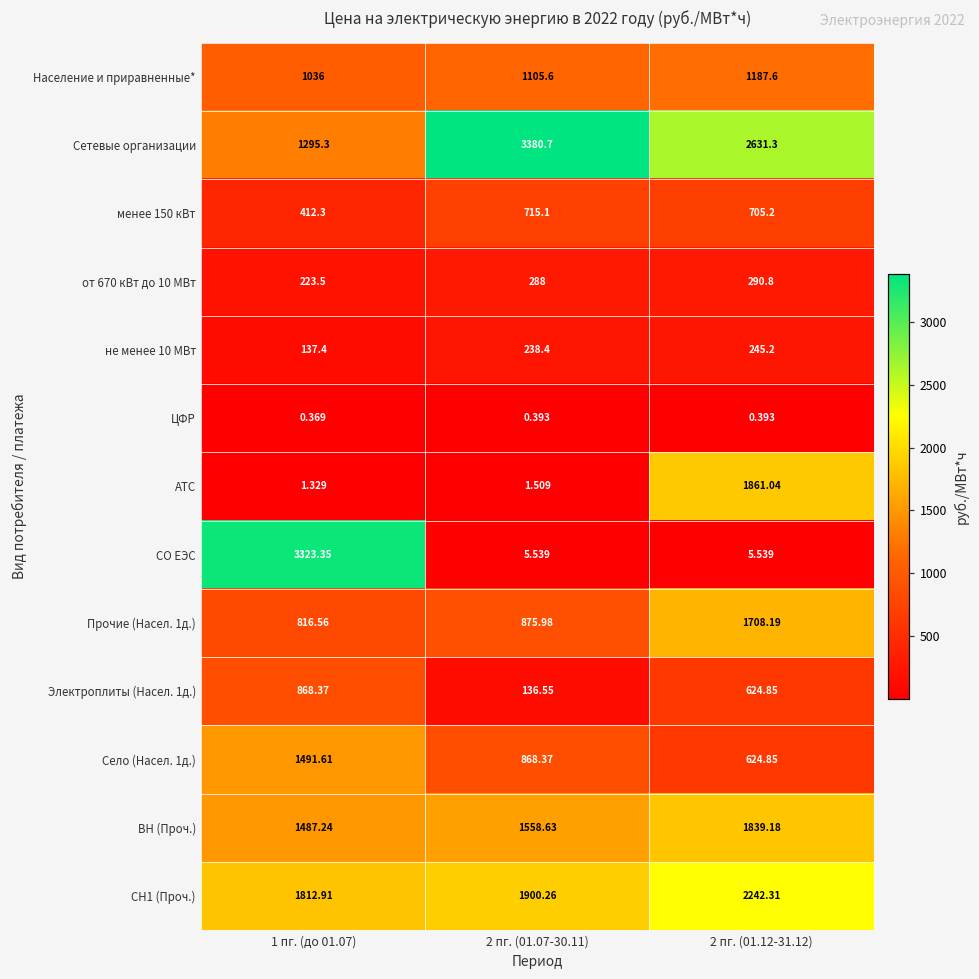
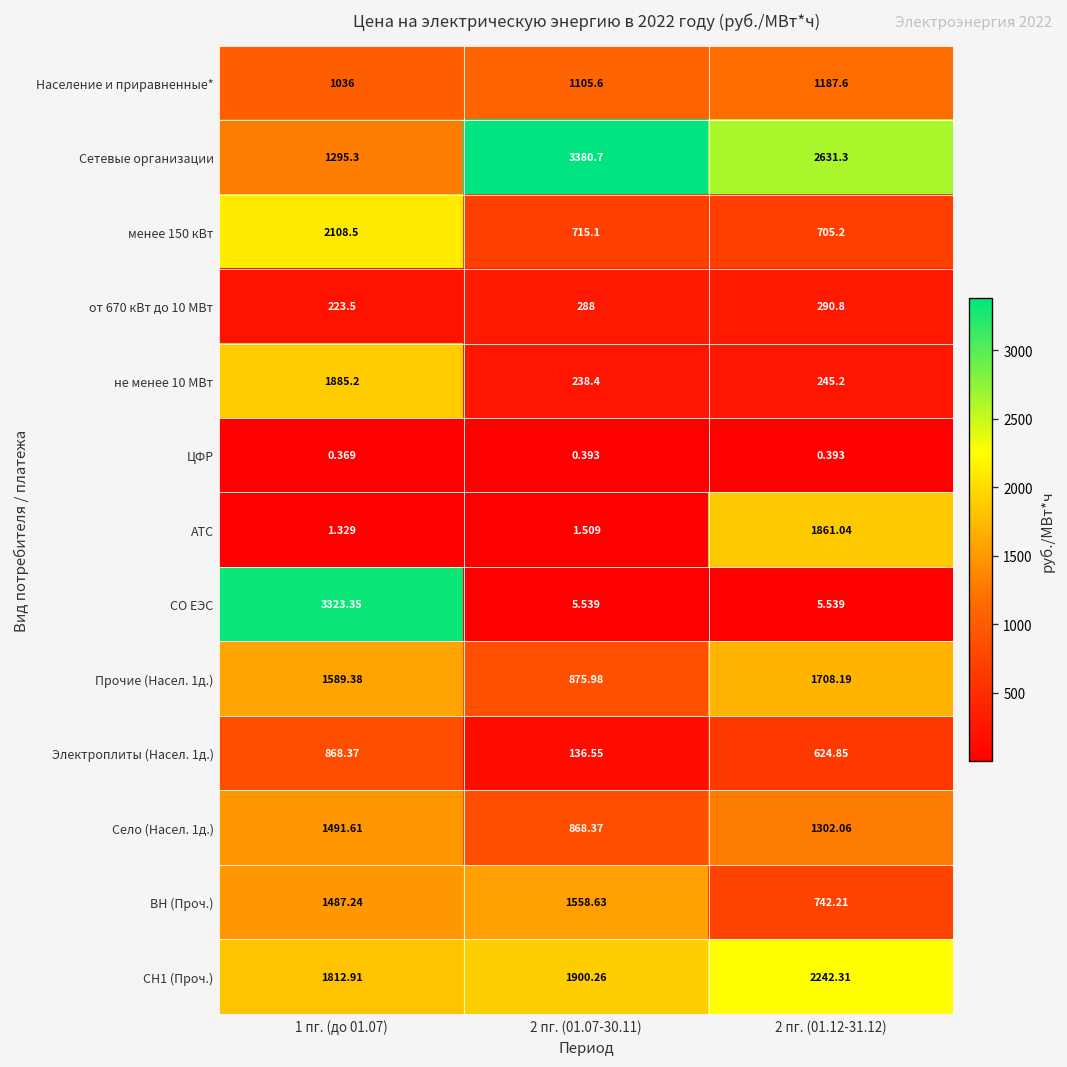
менее 150 кВт, 1 пг. (до 01.07): 412.3 -> 2108.5
не менее 10 МВт, 1 пг. (до 01.07): 137.4 -> 1885.2
Прочие (Насел. 1д.), 1 пг. (до 01.07): 816.56 -> 1589.38
Село (Насел. 1д.), 2 пг. (01.12-31.12): 624.85 -> 1302.06
ВН (Проч.), 2 пг. (01.12-31.12): 1839.18 -> 742.21
